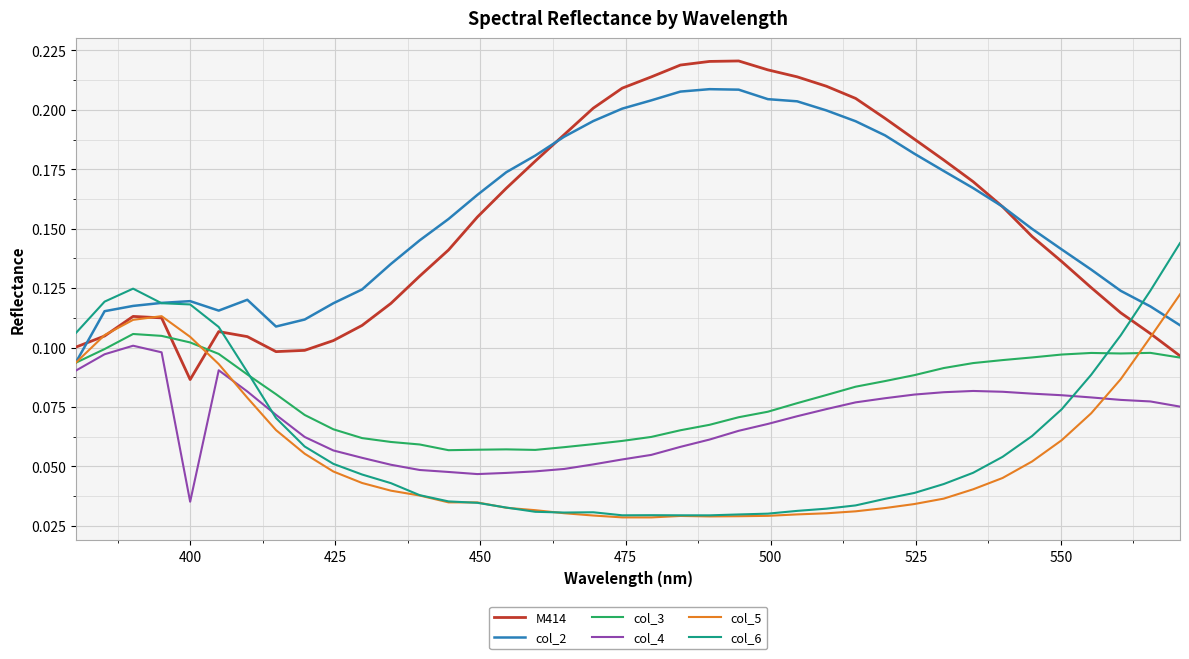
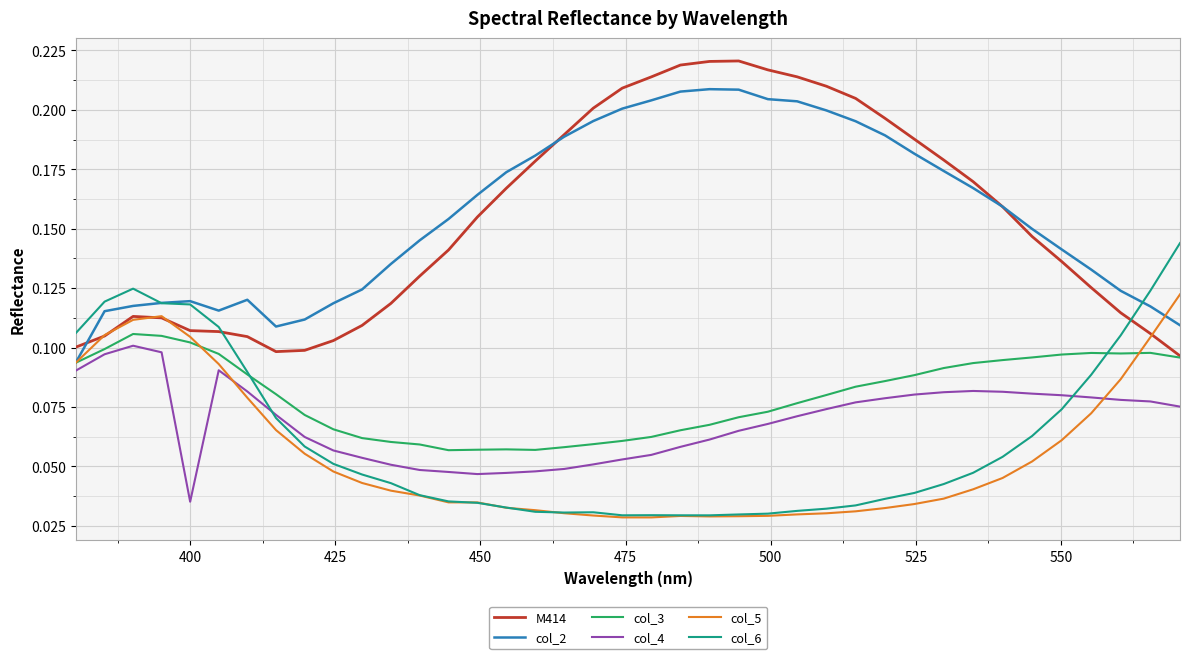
M414, 400: 0.087 -> 0.107
